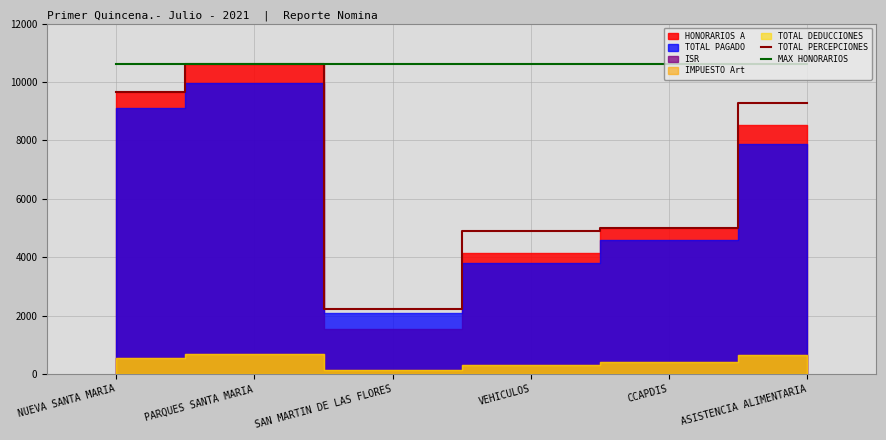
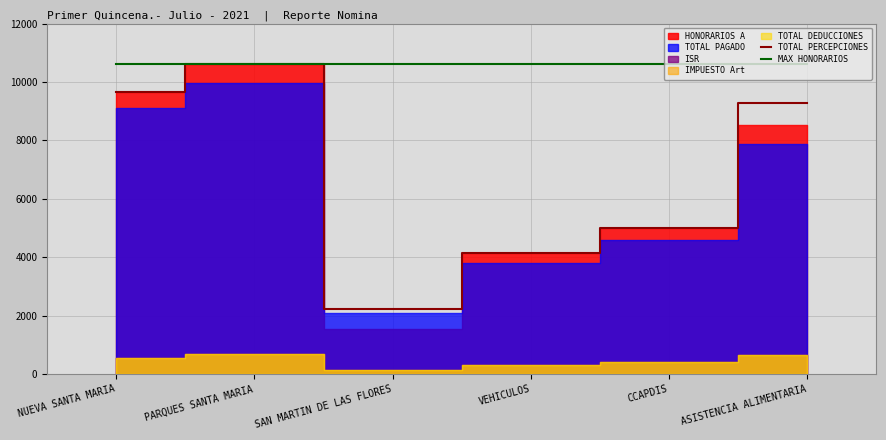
TOTAL PERCEPCIONES, VEHICULOS: 4900 -> 4100
